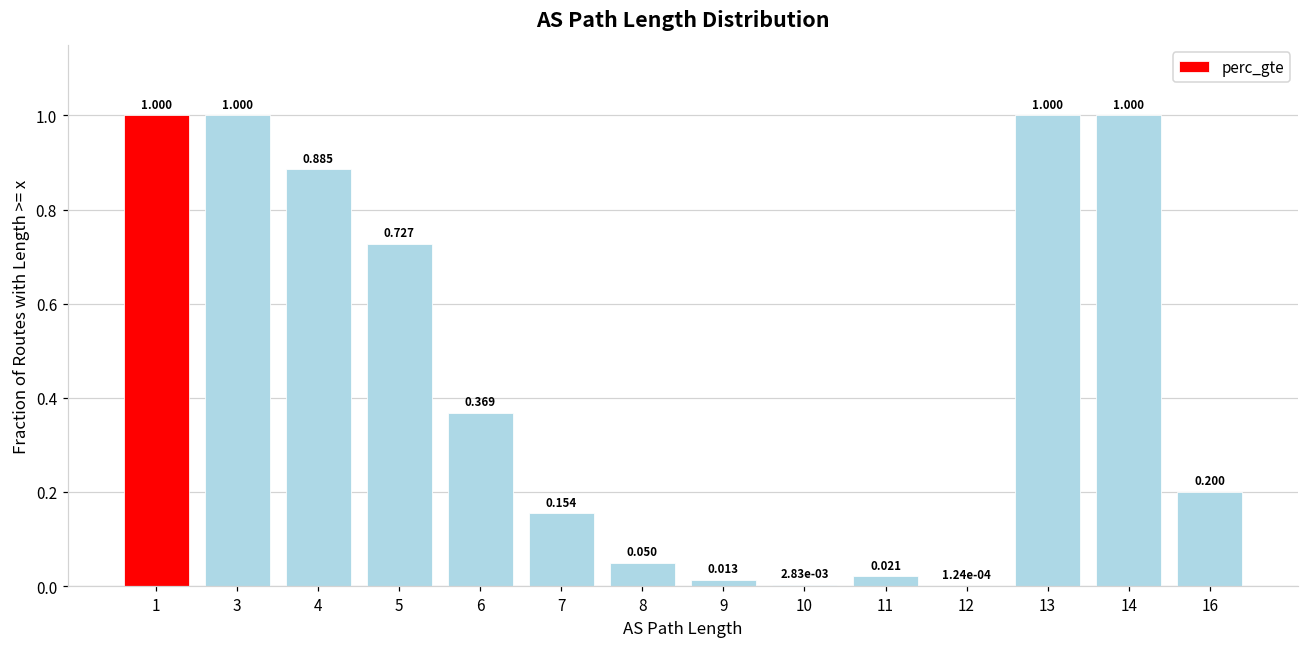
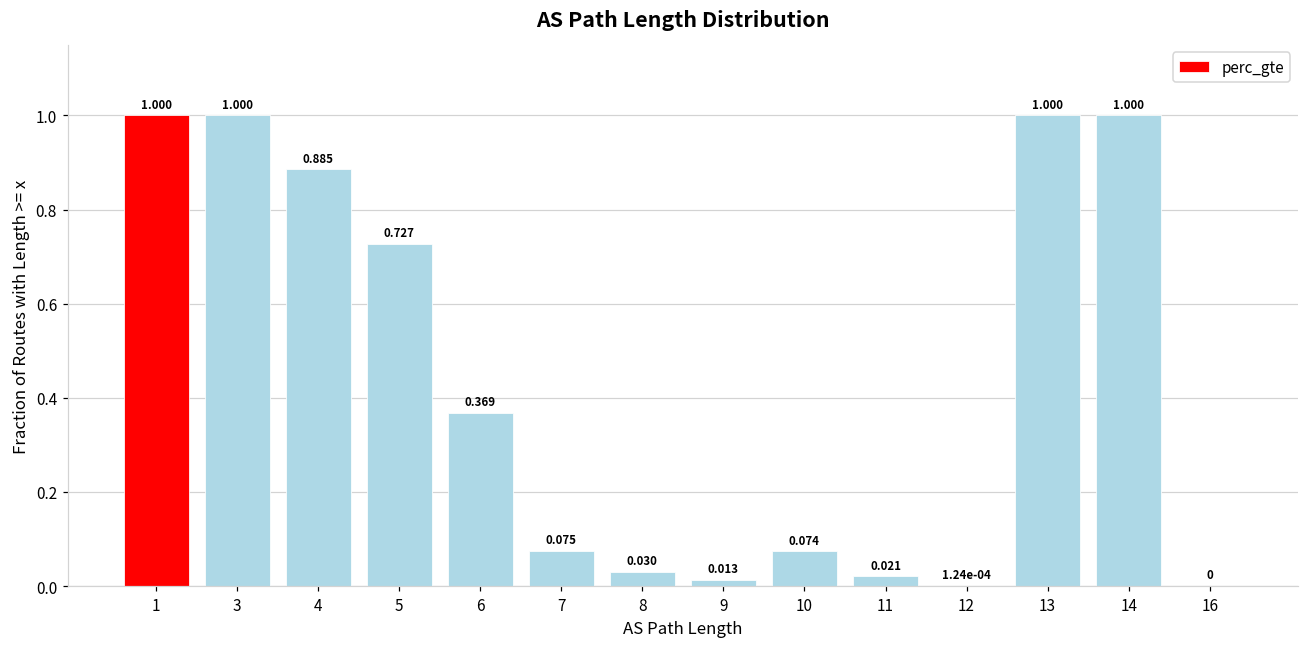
7: 0.154 -> 0.075
8: 0.050 -> 0.030
10: 2.83e-03 -> 0.074
16: 0.200 -> 0
